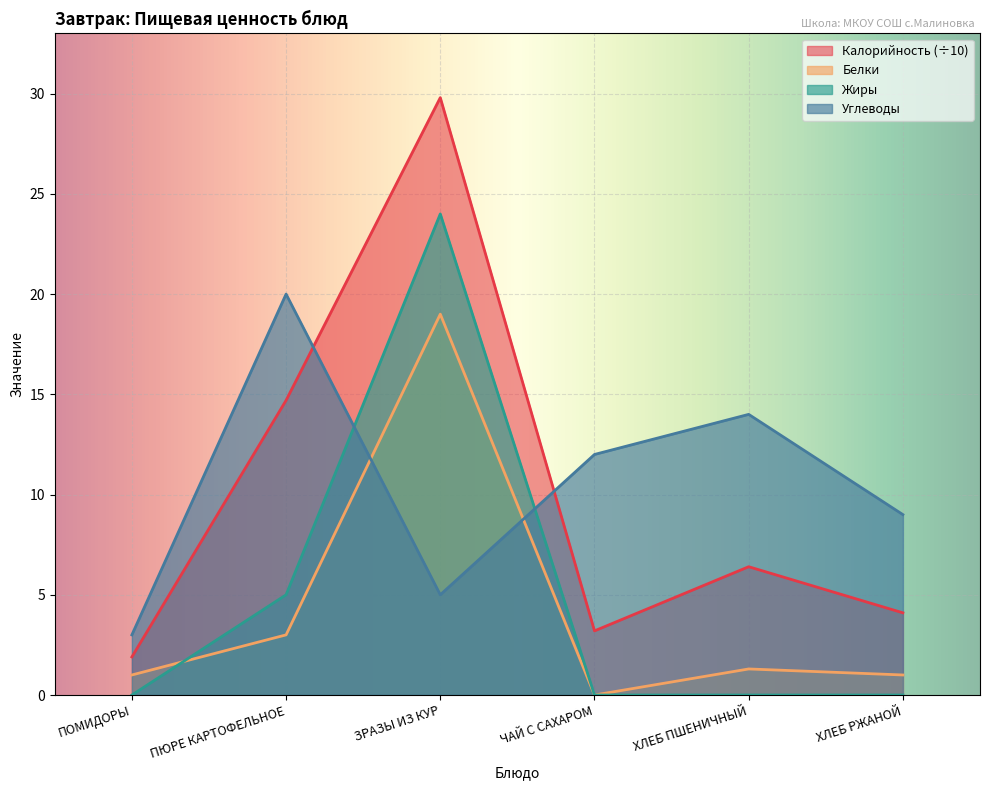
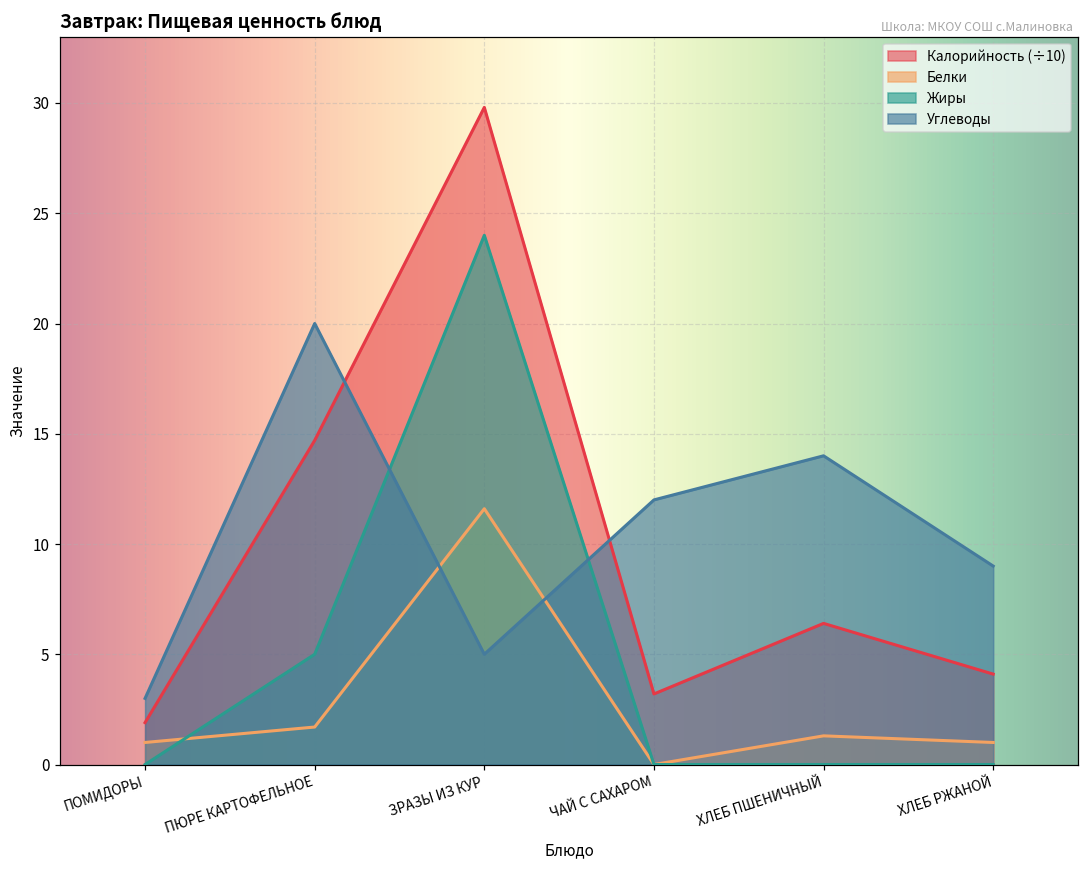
Белки, ПЮРЕ КАРТОФЕЛЬНОЕ: 3.0 -> 1.7
Белки, ЗРАЗЫ ИЗ КУР: 19.0 -> 11.6
